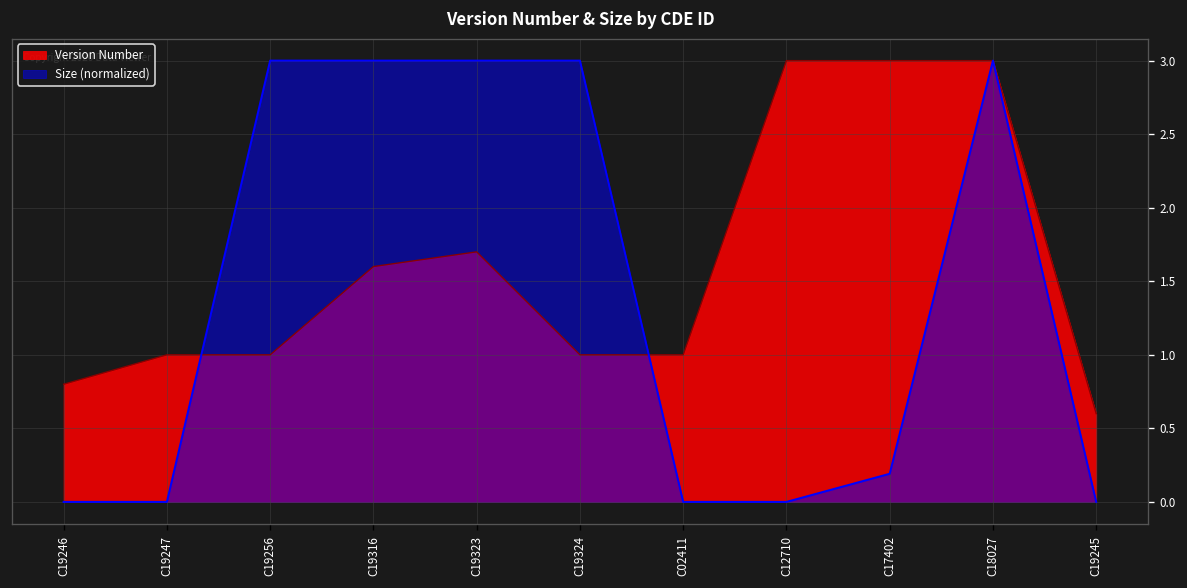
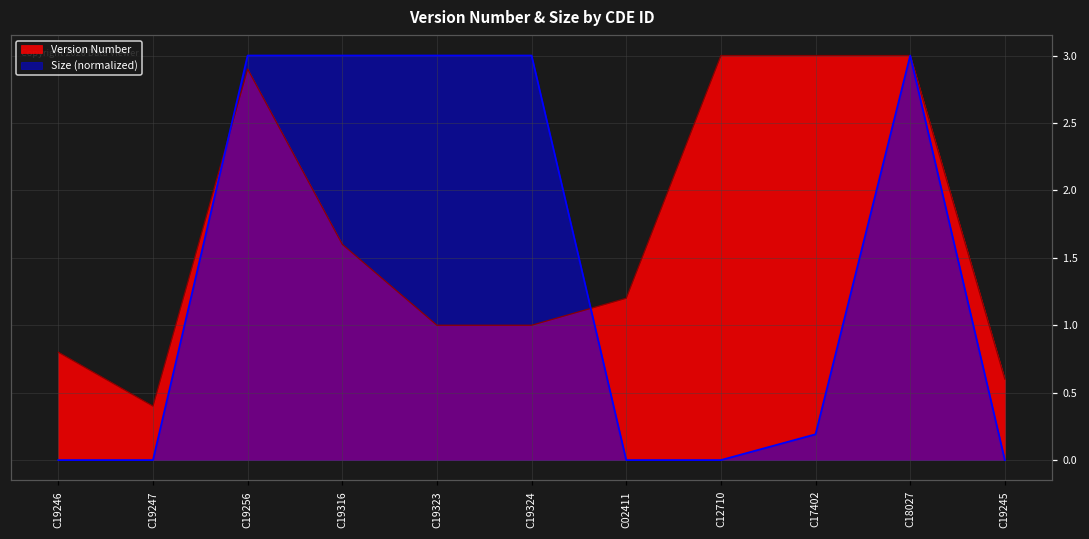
Version Number, C19247: 1.0 -> 0.4
Version Number, C19256: 1.0 -> 2.9
Version Number, C19323: 1.7 -> 1.0
Version Number, C02411: 1.0 -> 1.2
